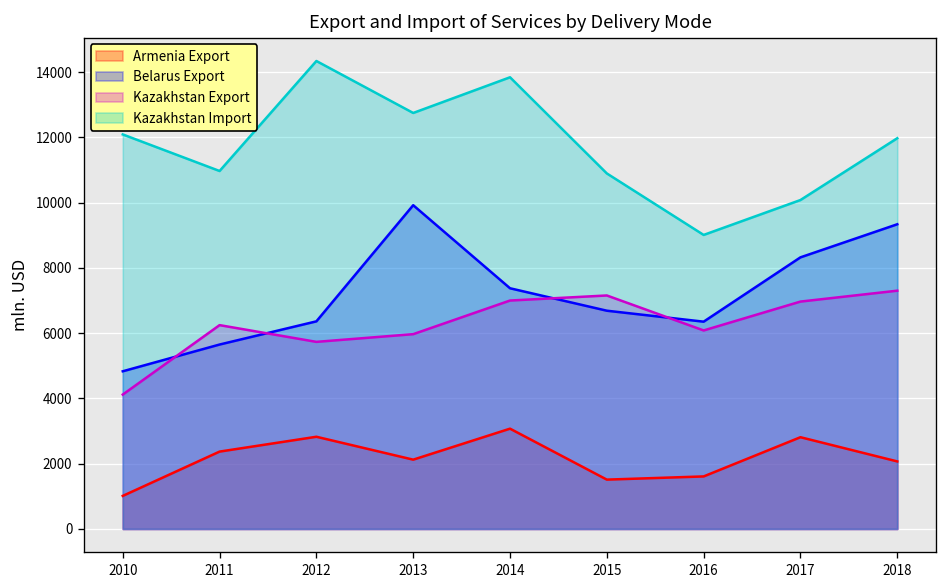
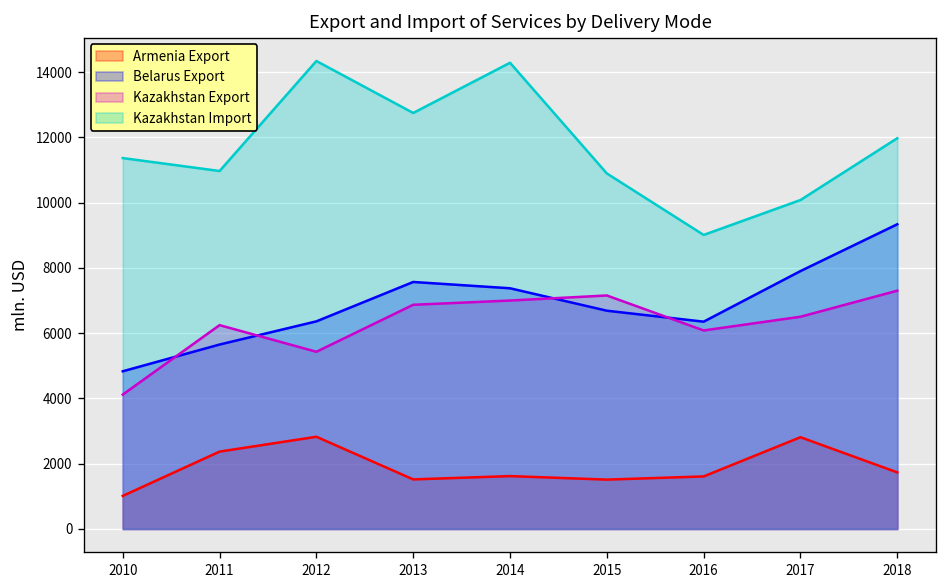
Kazakhstan Import, 2010: 12100 -> 11400
Kazakhstan Export, 2012: 5700 -> 5400
Armenia Export, 2013: 2100 -> 1500
Belarus Export, 2013: 9900 -> 7600
Kazakhstan Export, 2013: 6000 -> 6900
Armenia Export, 2014: 3100 -> 1600
Kazakhstan Import, 2014: 13800 -> 14300
Belarus Export, 2017: 8300 -> 7900
Kazakhstan Export, 2017: 7000 -> 6500
Armenia Export, 2018: 2100 -> 1700
